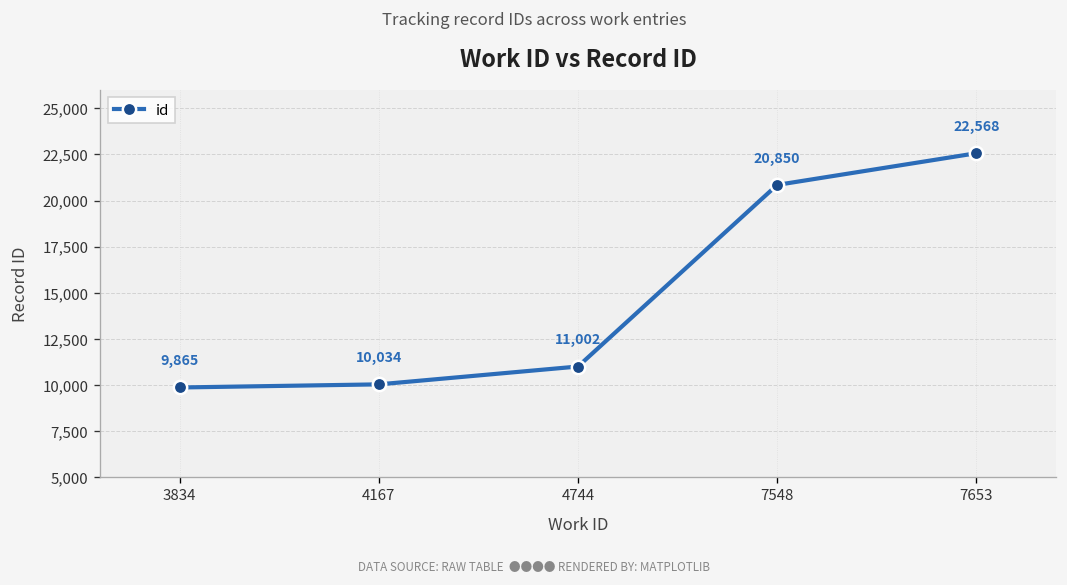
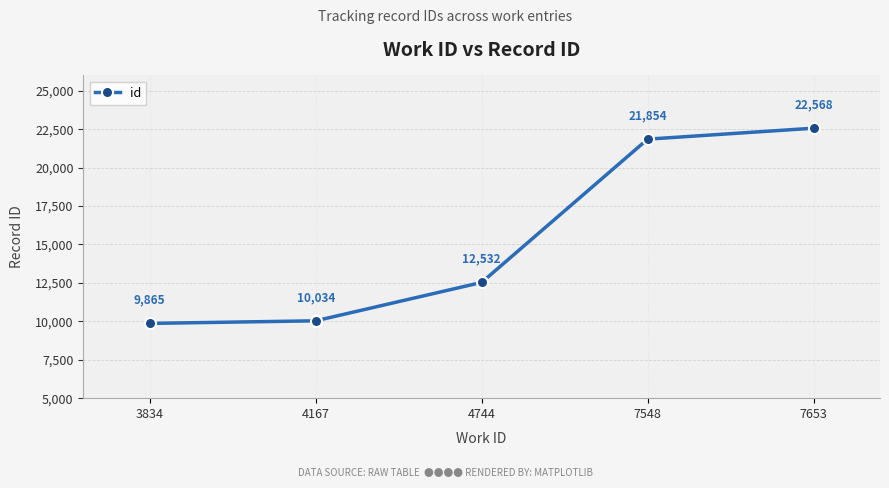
4744: 11,002 -> 12,532
7548: 20,850 -> 21,854
